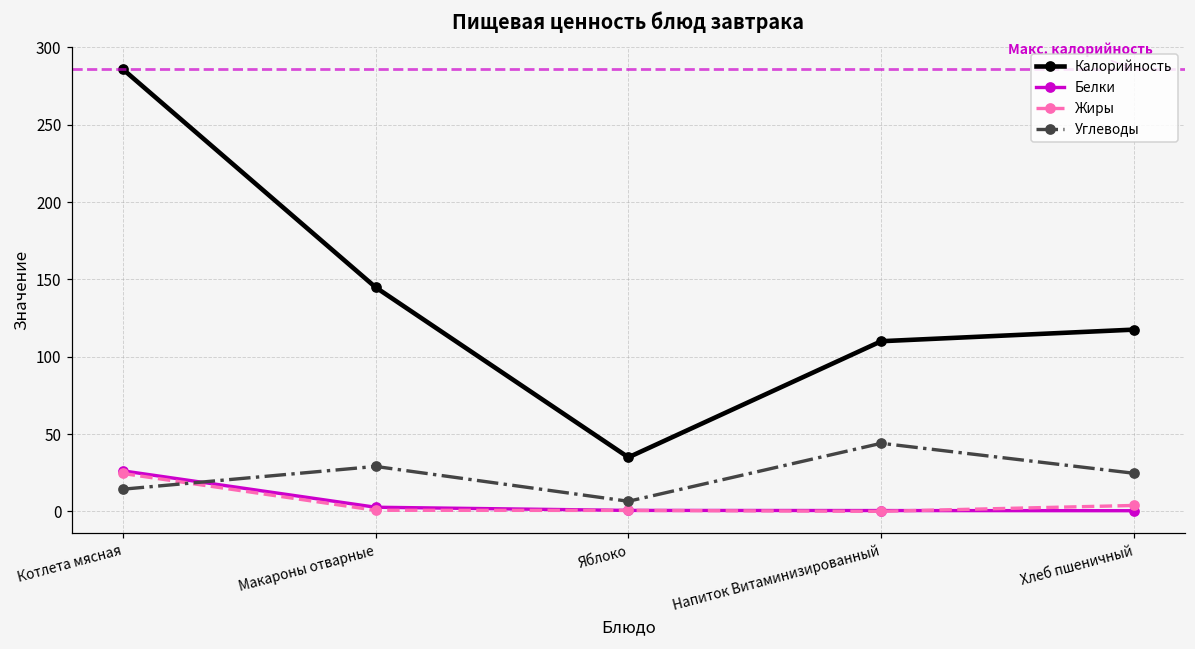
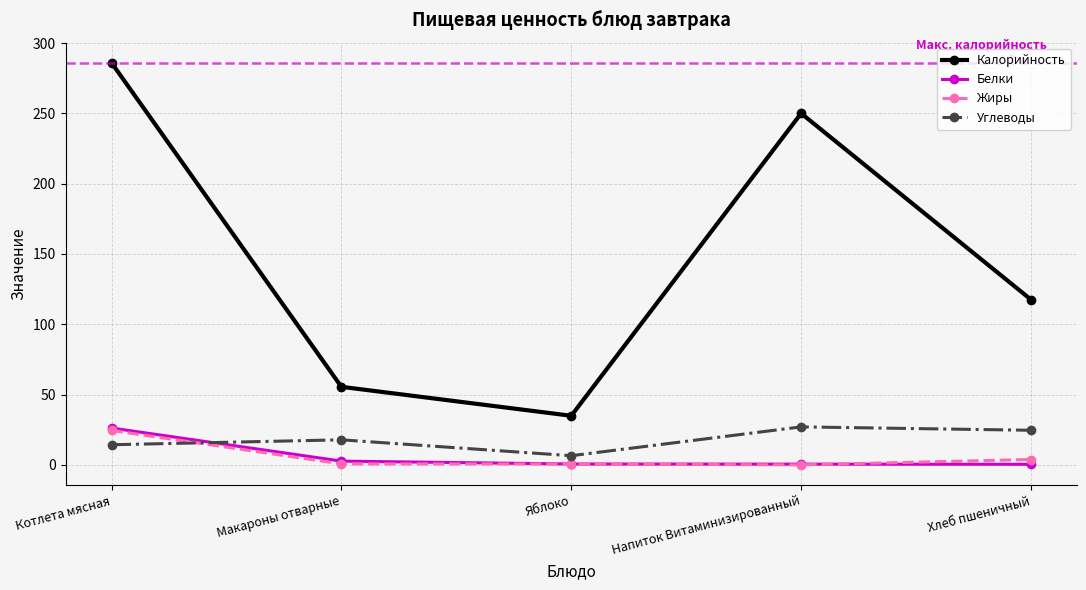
Калорийность, Макароны отварные: 145 -> 56
Углеводы, Макароны отварные: 29 -> 18
Калорийность, Напиток Витаминизированный: 110 -> 250
Углеводы, Напиток Витаминизированный: 44 -> 27
